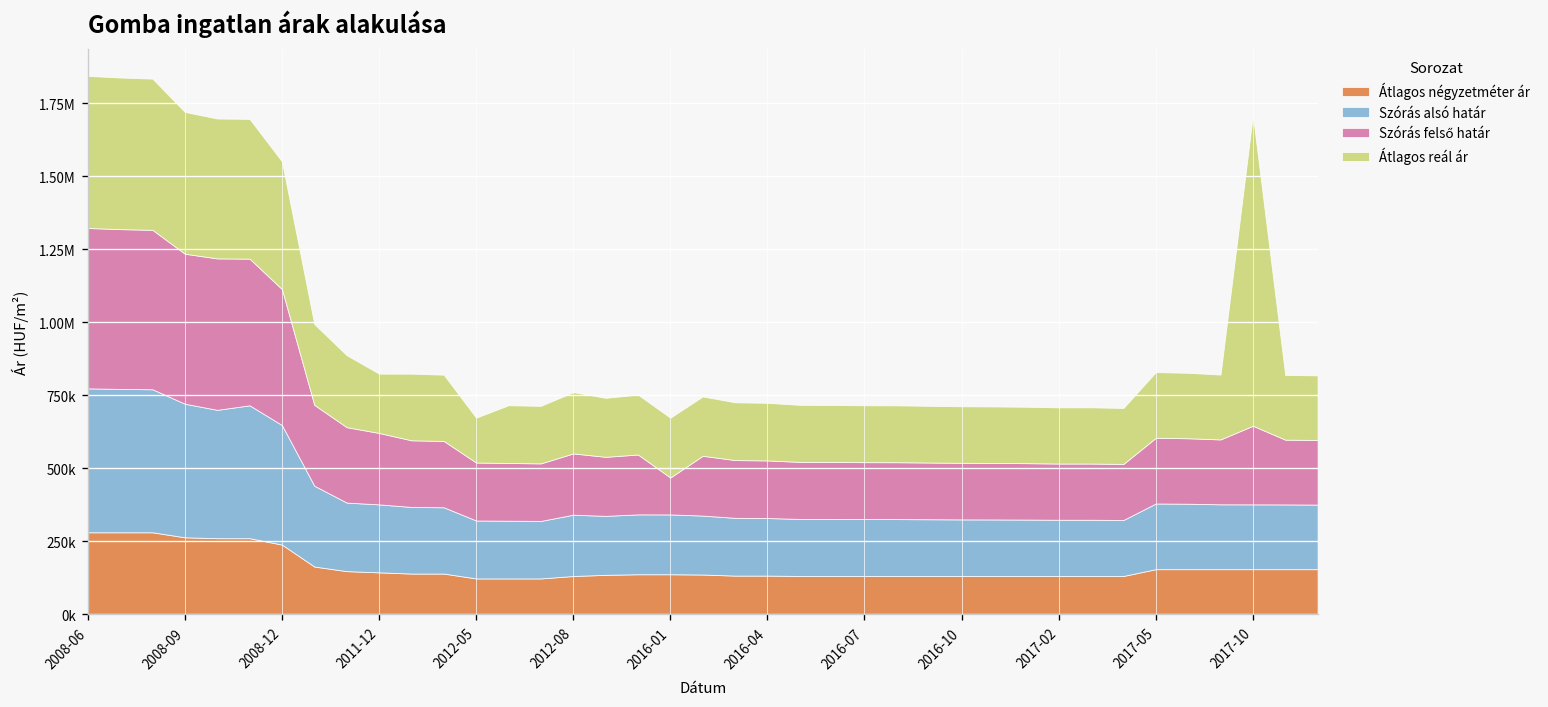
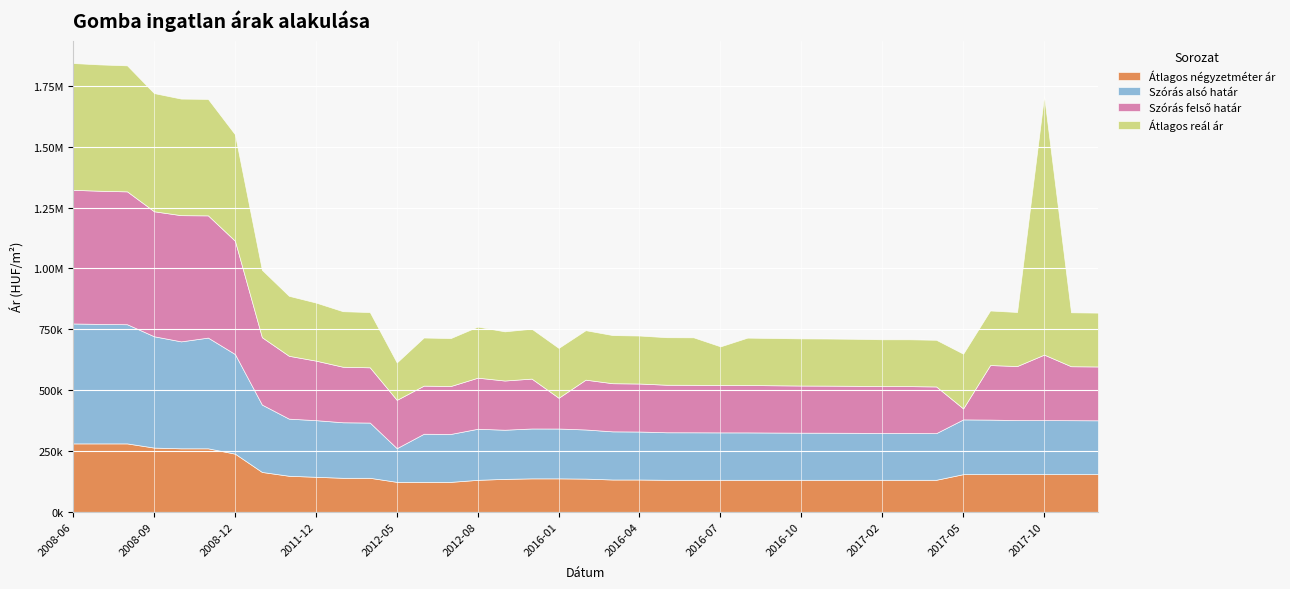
Átlagos reál ár, 2011-12: 200000 -> 240000
Szórás alsó határ, 2012-05: 200000 -> 140000
Átlagos reál ár, 2016-07: 190000 -> 160000
Szórás felső határ, 2017-05: 220000 -> 50000
